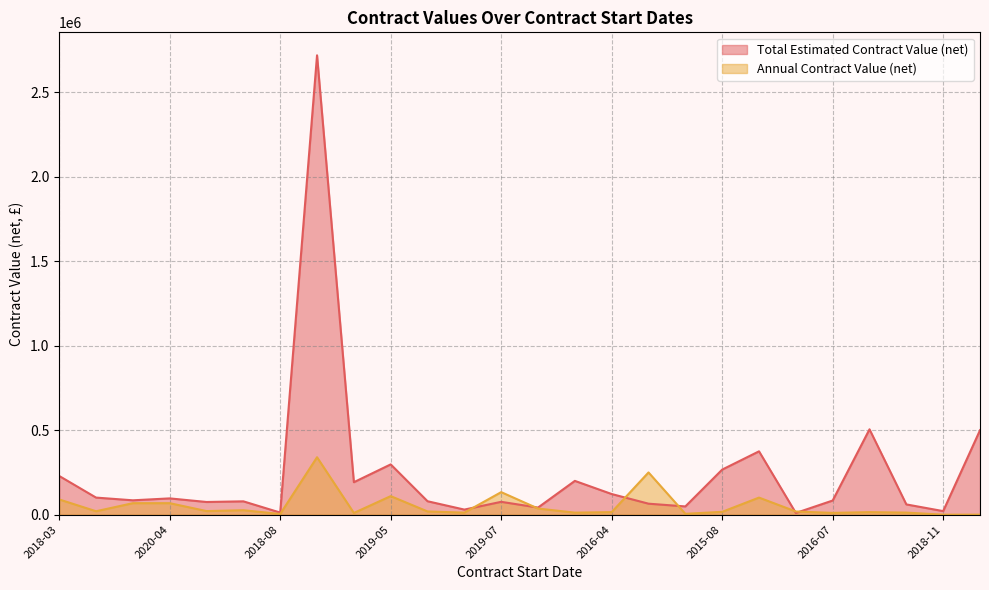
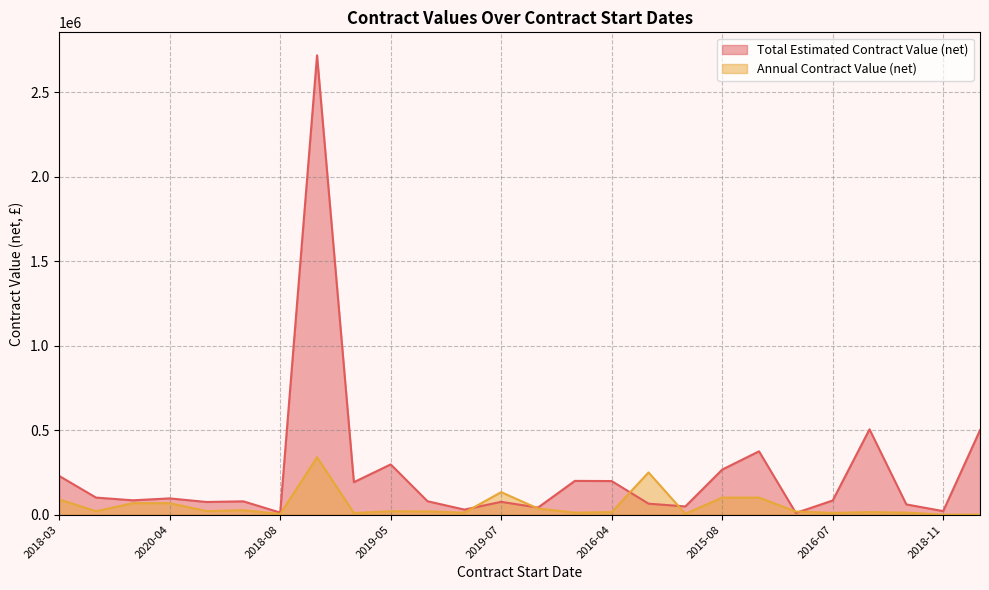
Annual Contract Value (net), 2019-05: 110000 -> 20000
Total Estimated Contract Value (net), 2016-04: 120000 -> 200000
Annual Contract Value (net), 2015-08: 20000 -> 100000
